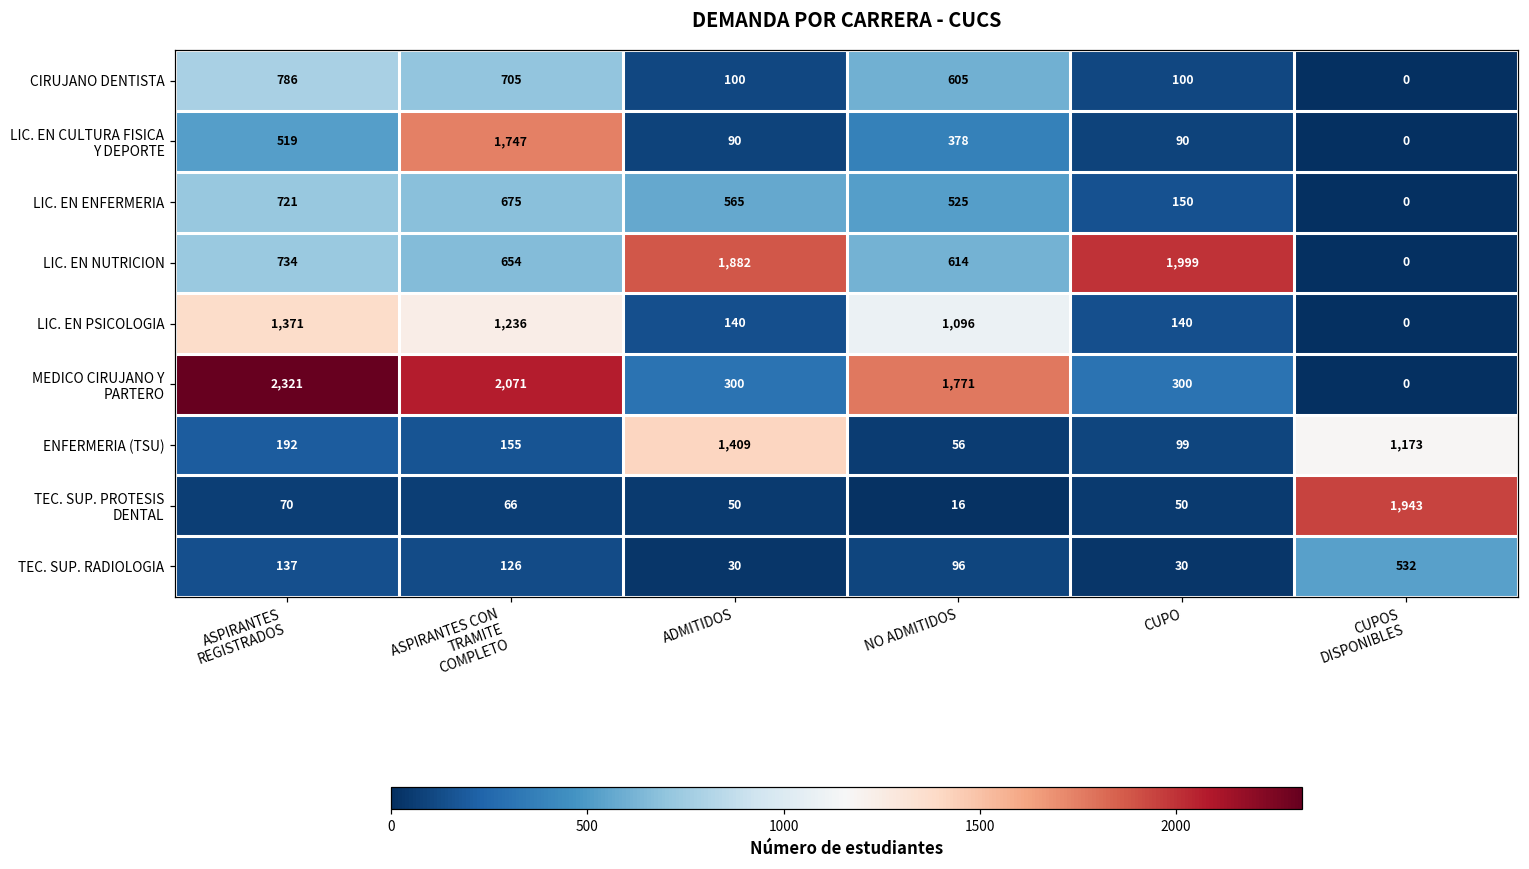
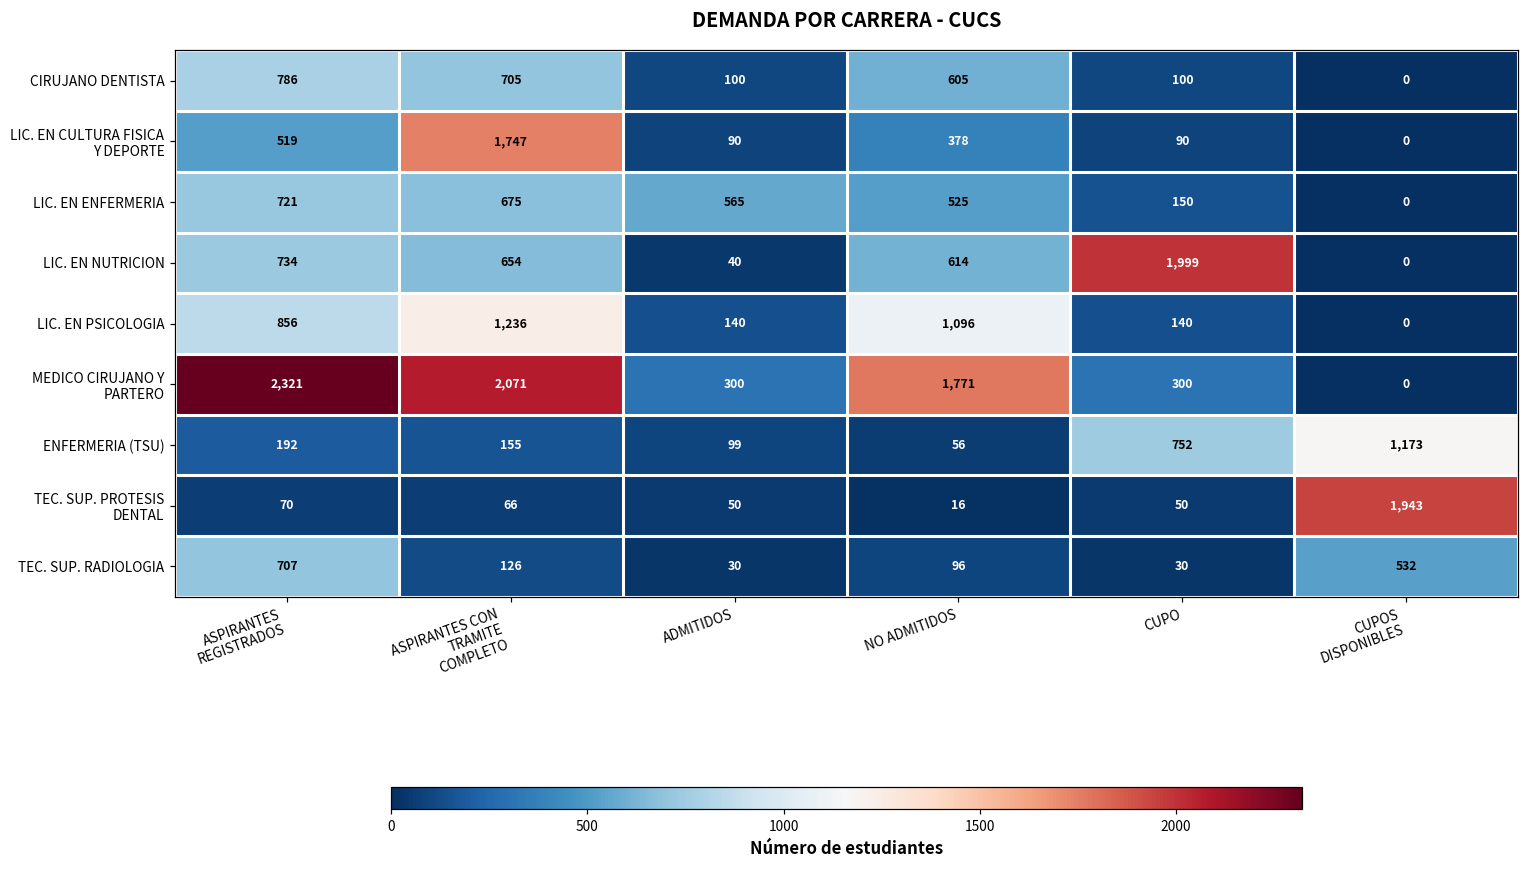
LIC. EN NUTRICION, ADMITIDOS: 1,882 -> 40
LIC. EN PSICOLOGIA, ASPIRANTES REGISTRADOS: 1,371 -> 856
ENFERMERIA (TSU), ADMITIDOS: 1,409 -> 99
ENFERMERIA (TSU), CUPO: 99 -> 752
TEC. SUP. RADIOLOGIA, ASPIRANTES REGISTRADOS: 137 -> 707
